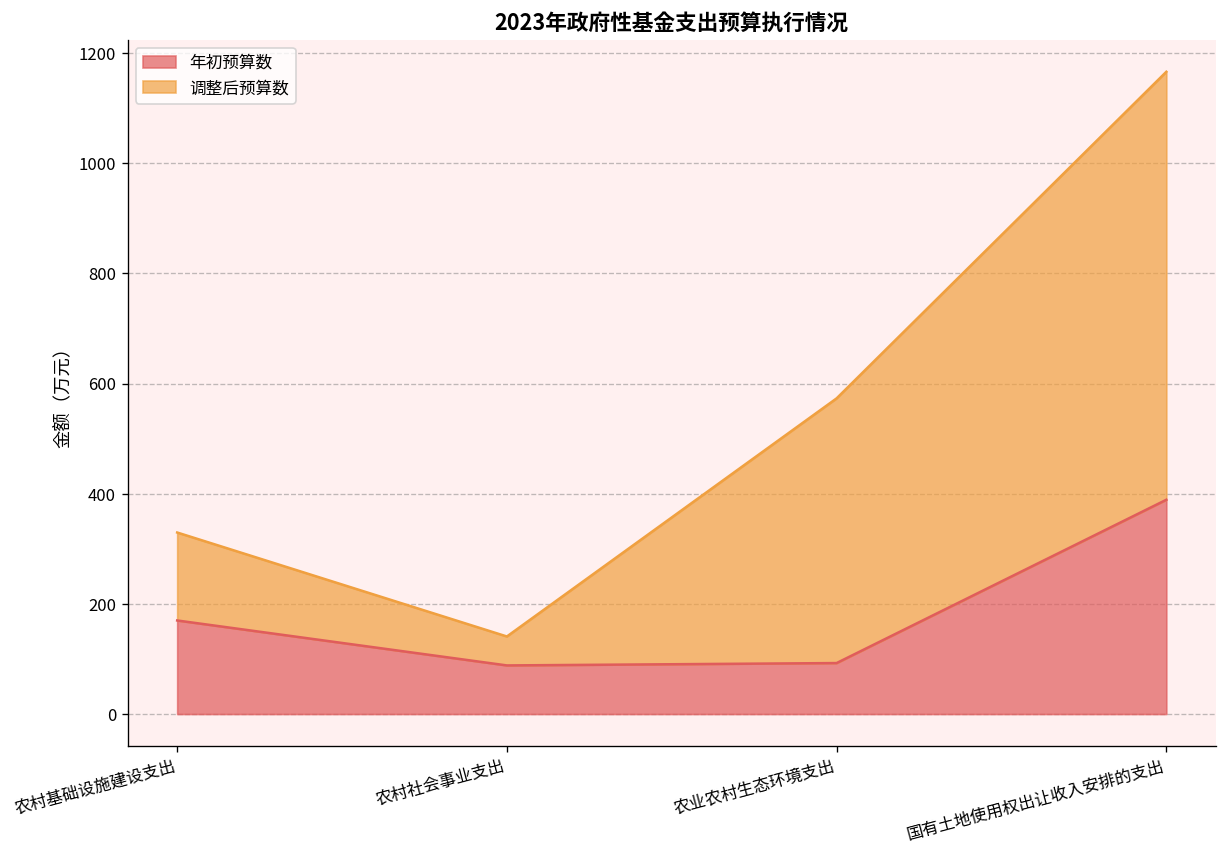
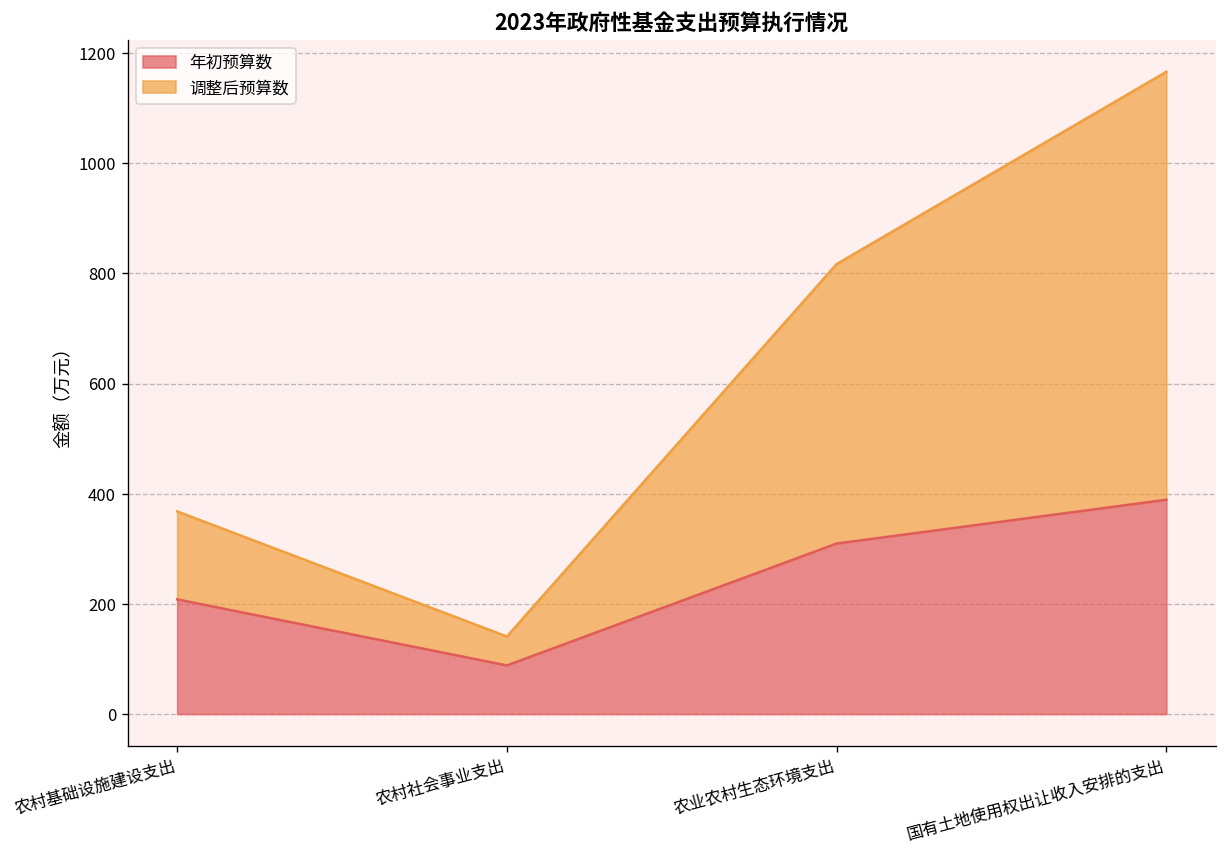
年初预算数, 农村基础设施建设支出: 170 -> 210
年初预算数, 农业农村生态环境支出: 90 -> 310
调整后预算数, 农业农村生态环境支出: 480 -> 510
